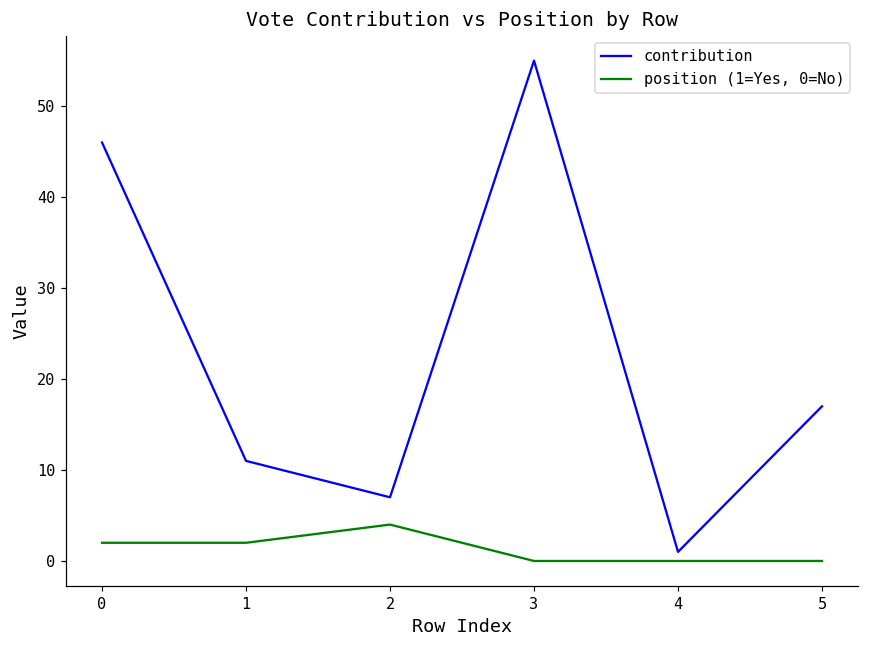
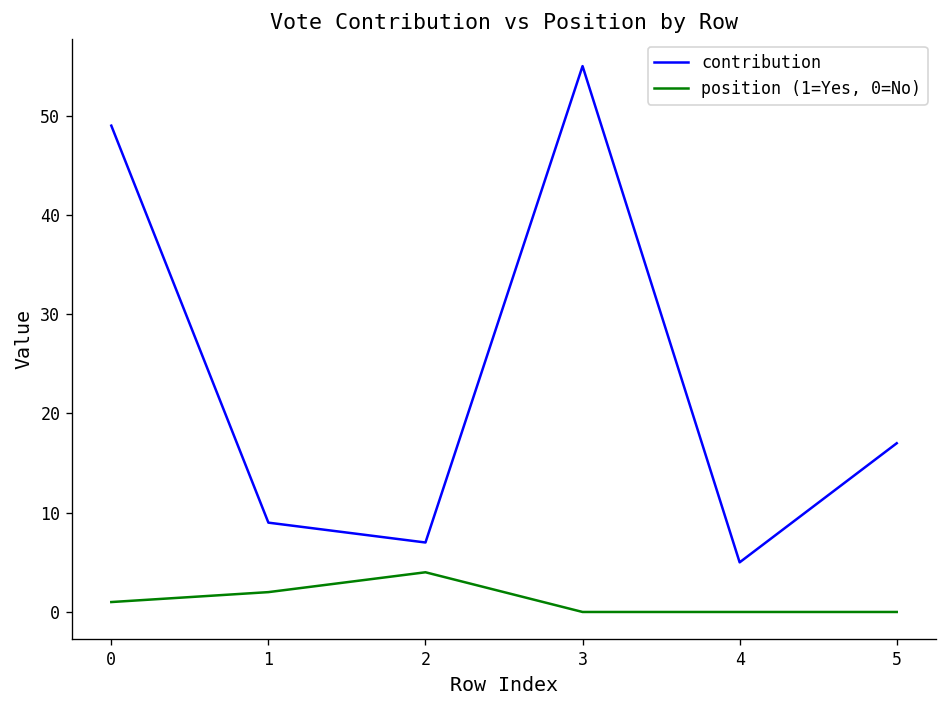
contribution, 0: 46 -> 49
position (1=Yes, 0=No), 0: 2 -> 1
contribution, 1: 11 -> 9
contribution, 4: 1 -> 5
